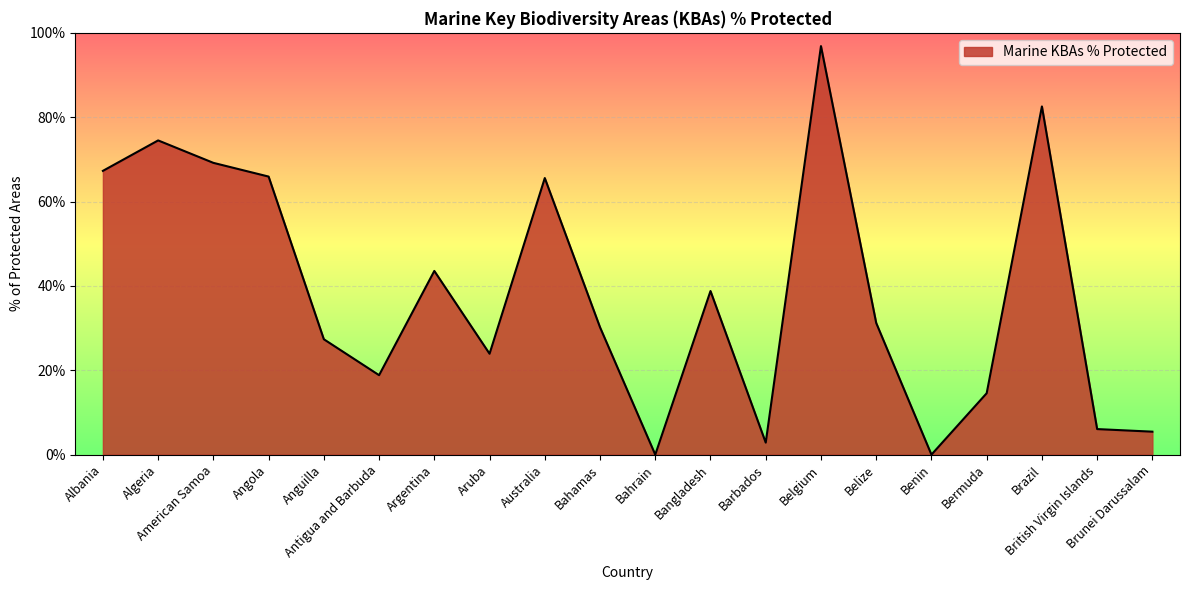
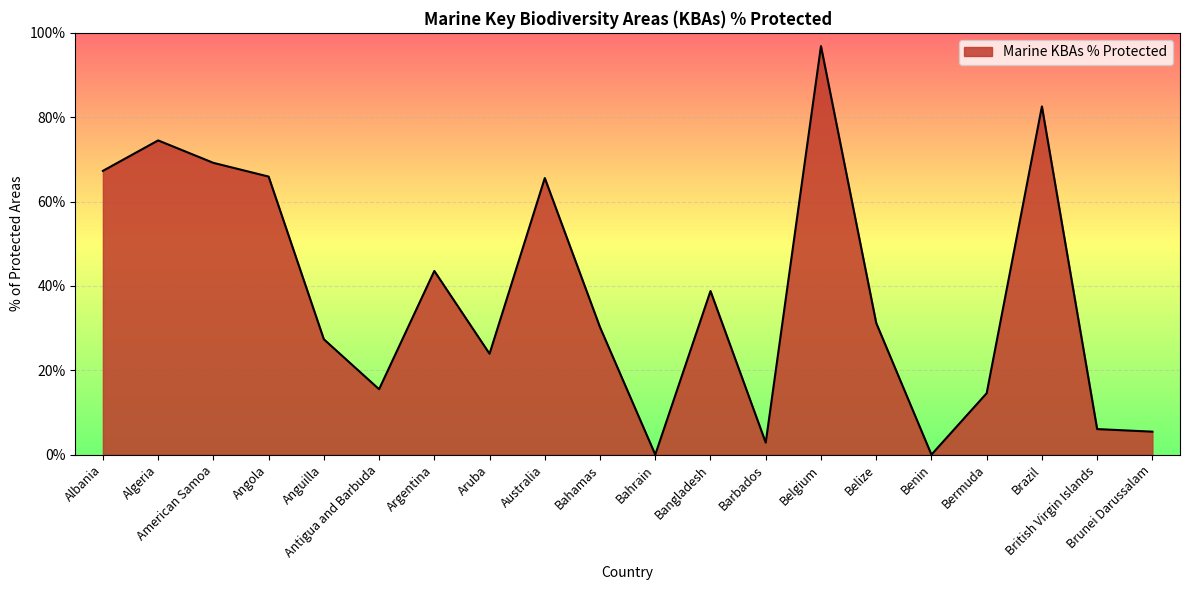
Antigua and Barbuda: 19% -> 16%
